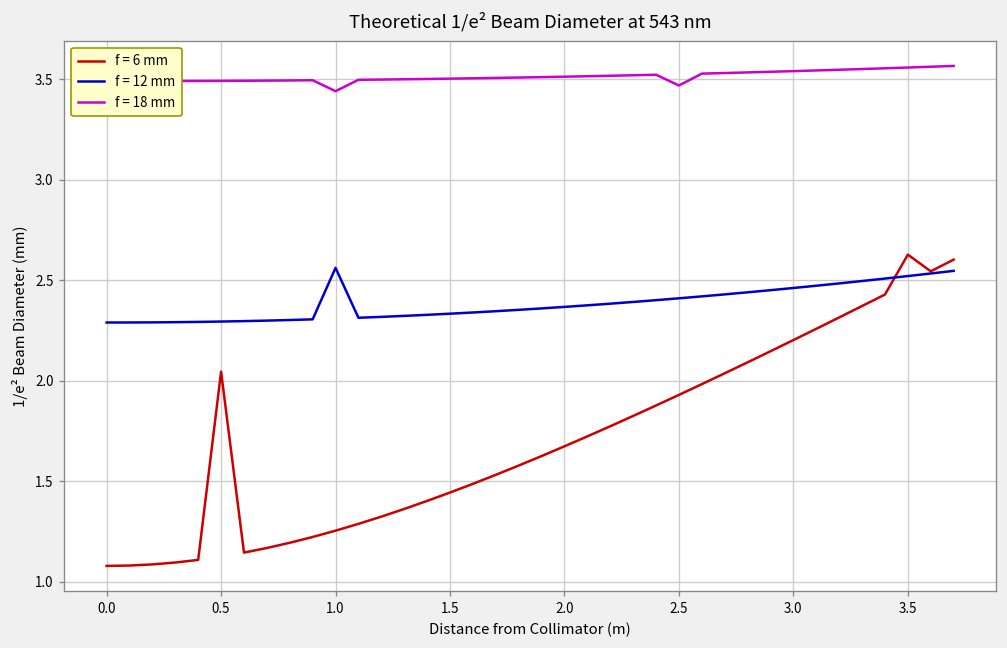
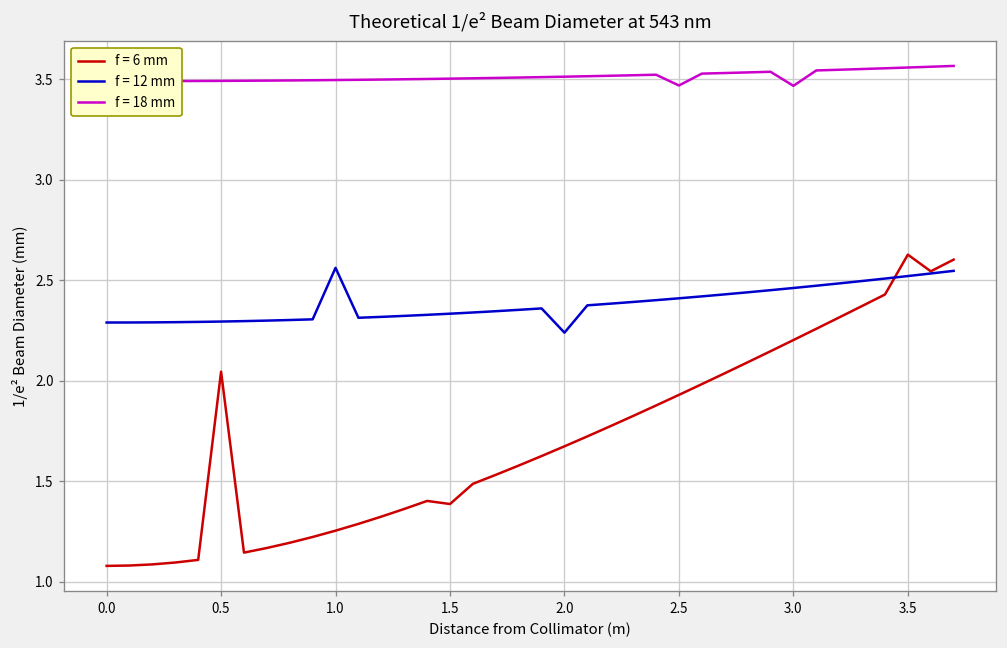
f = 18 mm, 1.0: 3.44 -> 3.50
f = 6 mm, 1.5: 1.44 -> 1.39
f = 12 mm, 2.0: 2.37 -> 2.24
f = 18 mm, 3.0: 3.54 -> 3.47
